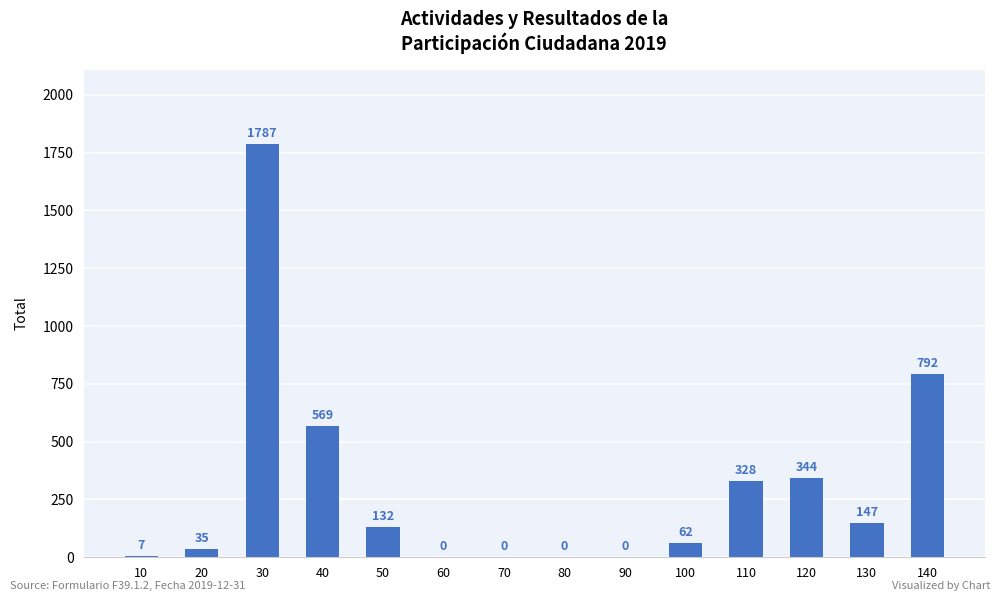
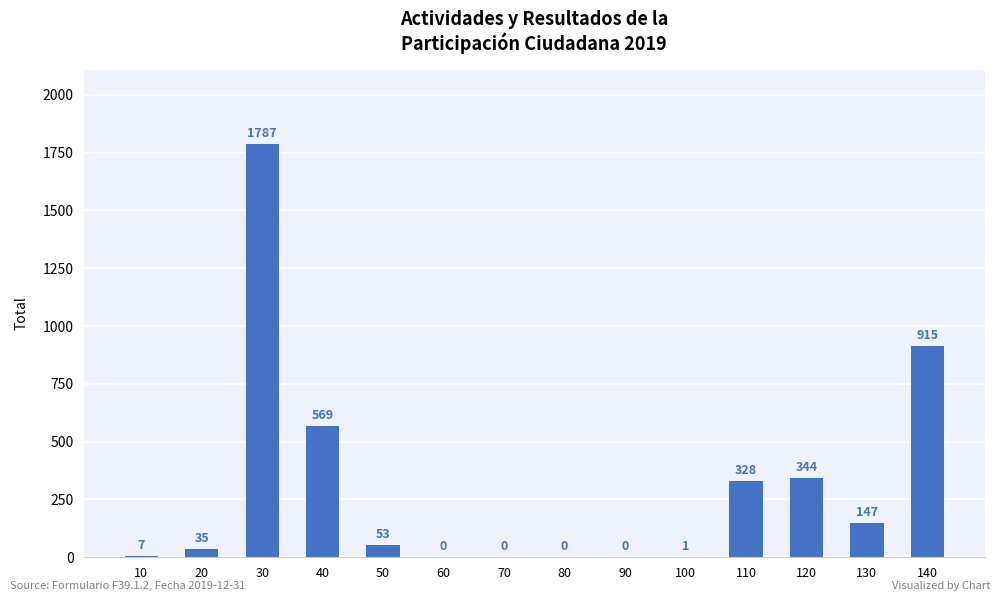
50: 132 -> 53
100: 62 -> 1
140: 792 -> 915
